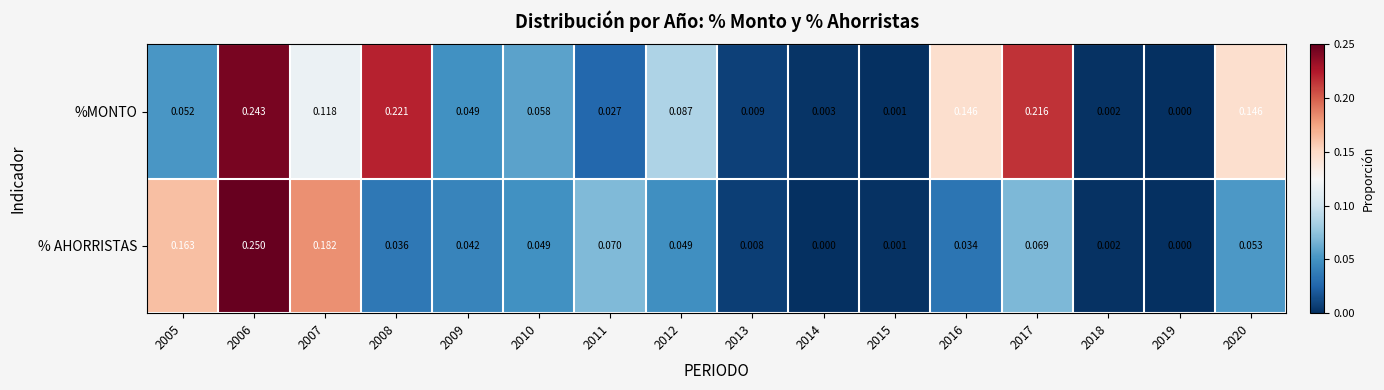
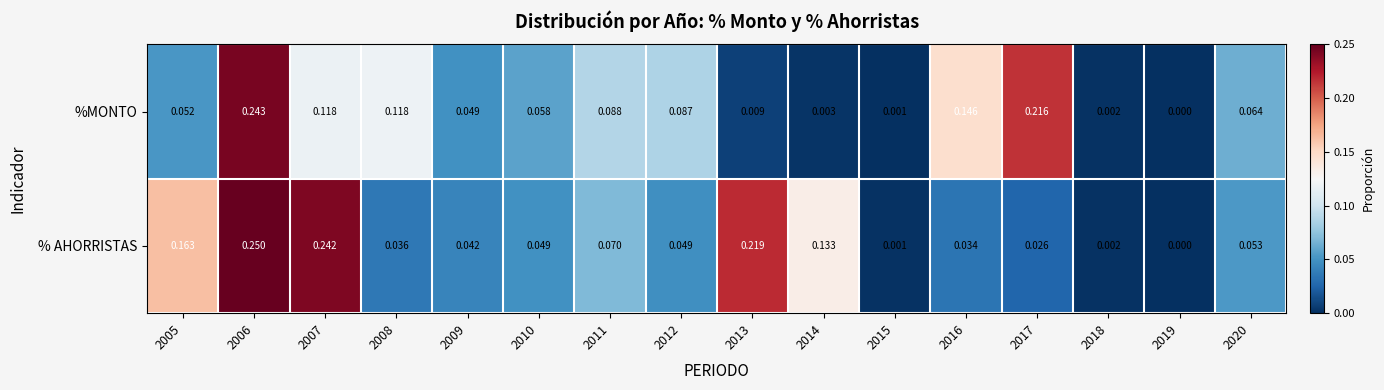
%MONTO, 2008: 0.221 -> 0.118
%MONTO, 2011: 0.027 -> 0.088
%MONTO, 2020: 0.146 -> 0.064
% AHORRISTAS, 2007: 0.182 -> 0.242
% AHORRISTAS, 2013: 0.008 -> 0.219
% AHORRISTAS, 2014: 0.000 -> 0.133
% AHORRISTAS, 2017: 0.069 -> 0.026
